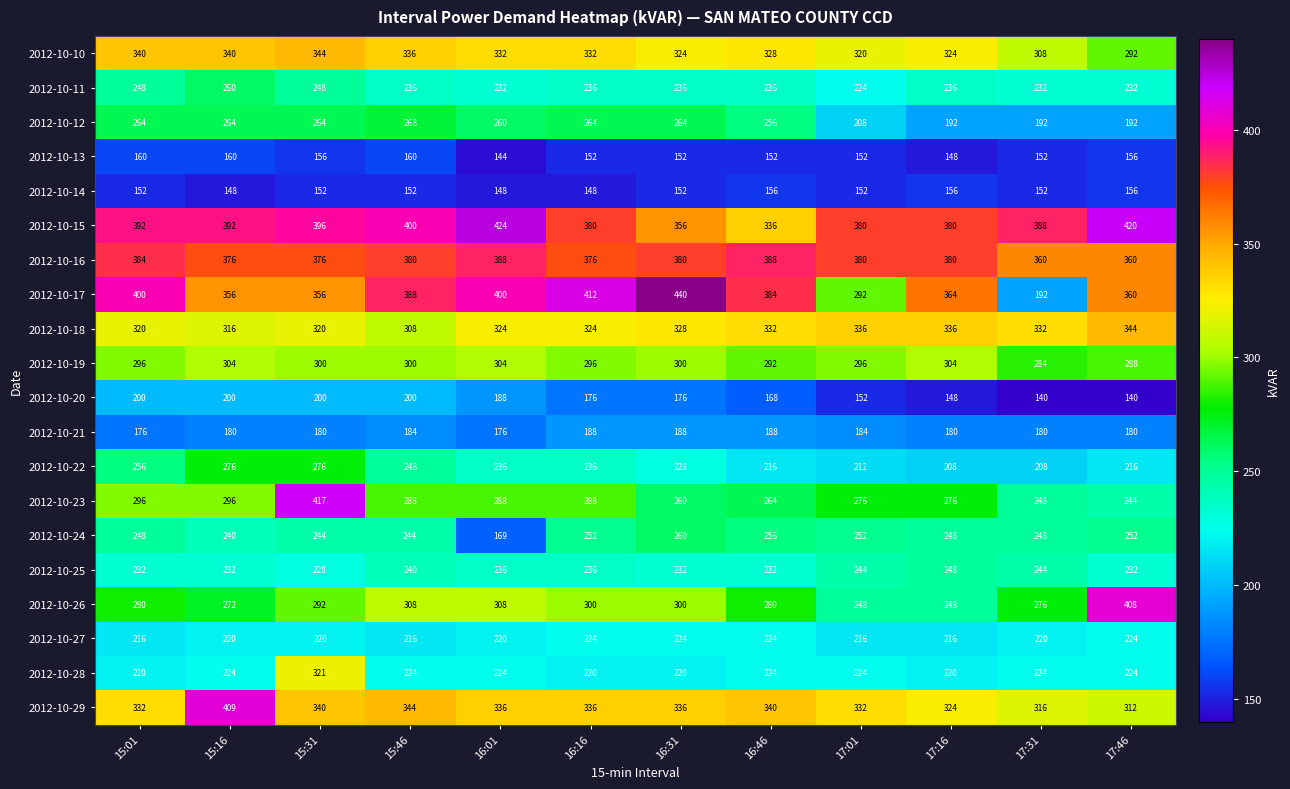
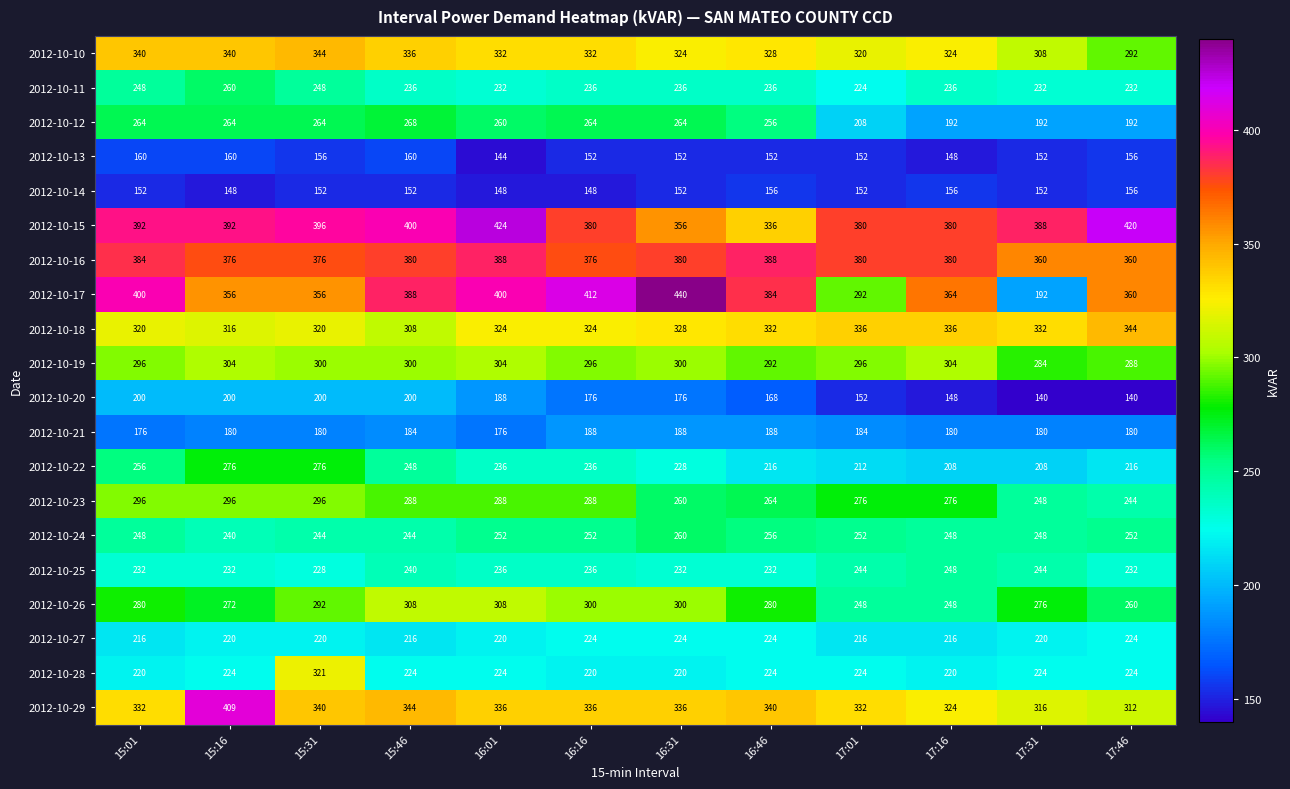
2012-10-23, 15:31: 417 -> 296
2012-10-24, 16:01: 169 -> 252
2012-10-26, 17:46: 408 -> 260
